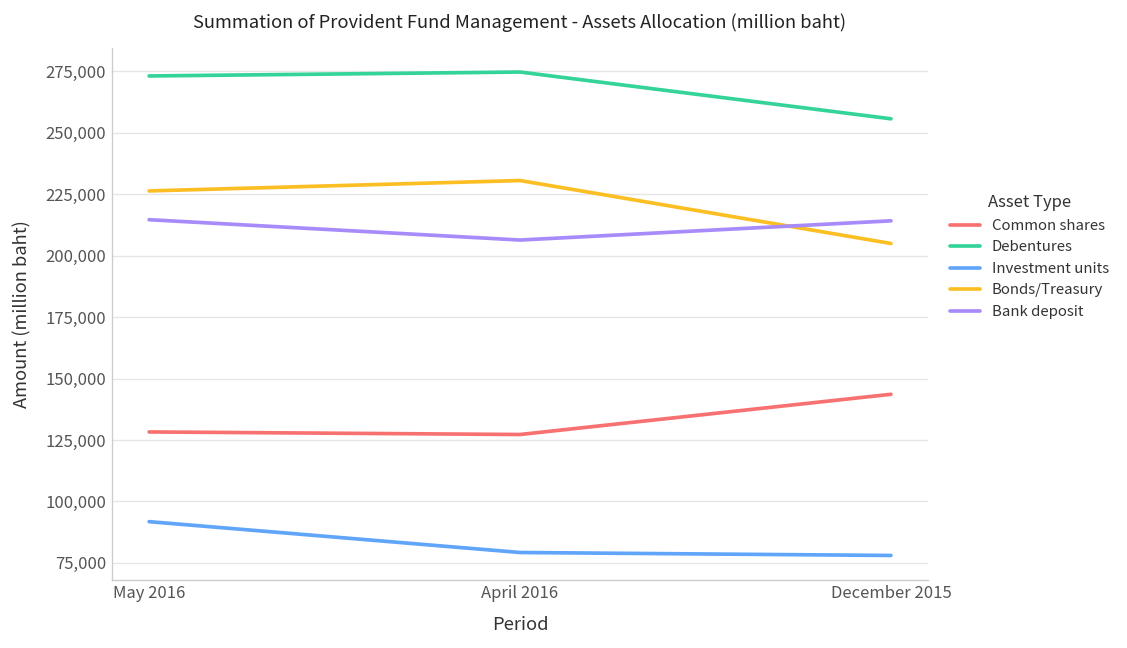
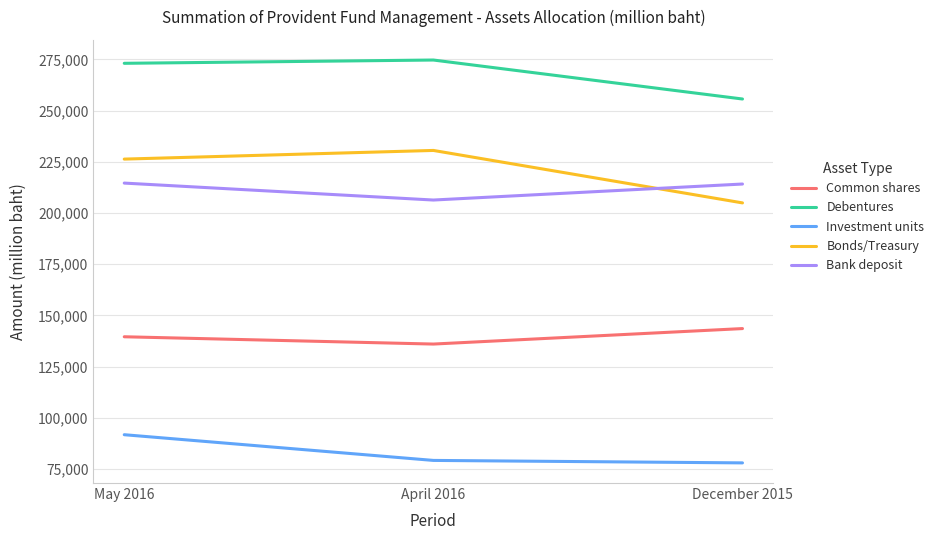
Common shares, May 2016: 128,000 -> 140,000
Common shares, April 2016: 127,000 -> 136,000
